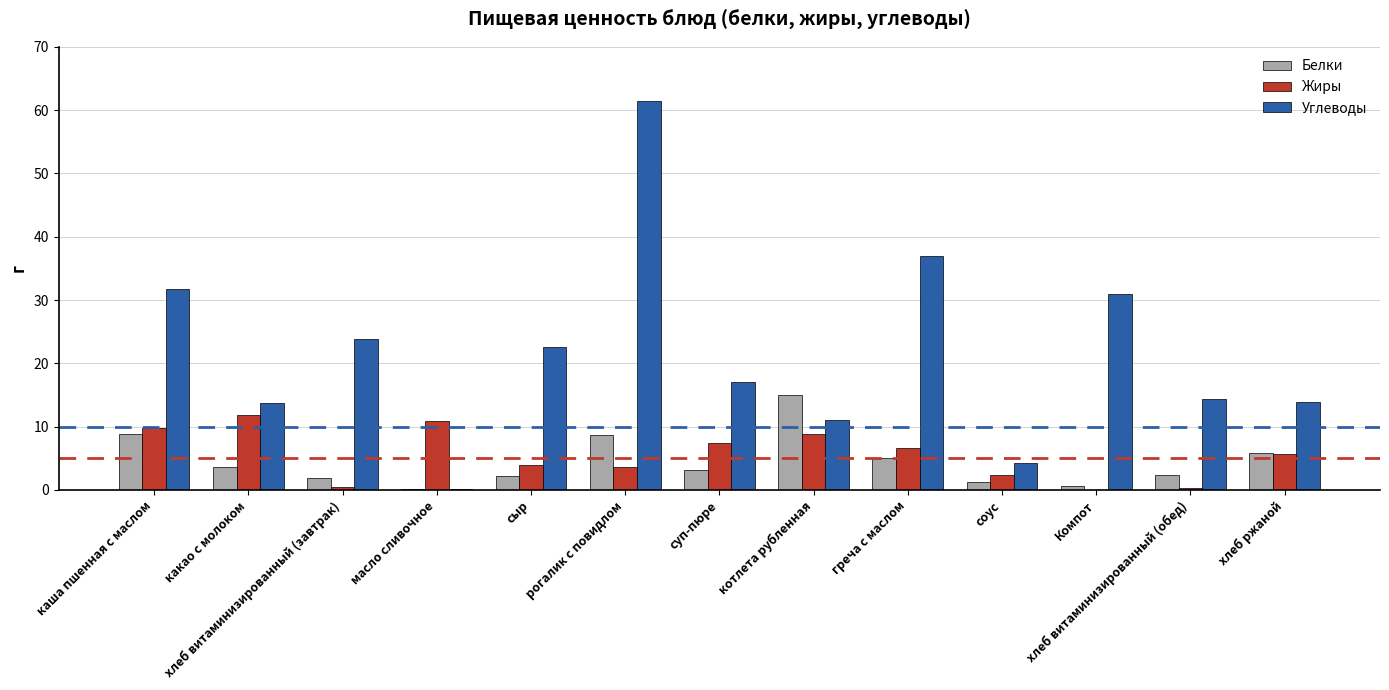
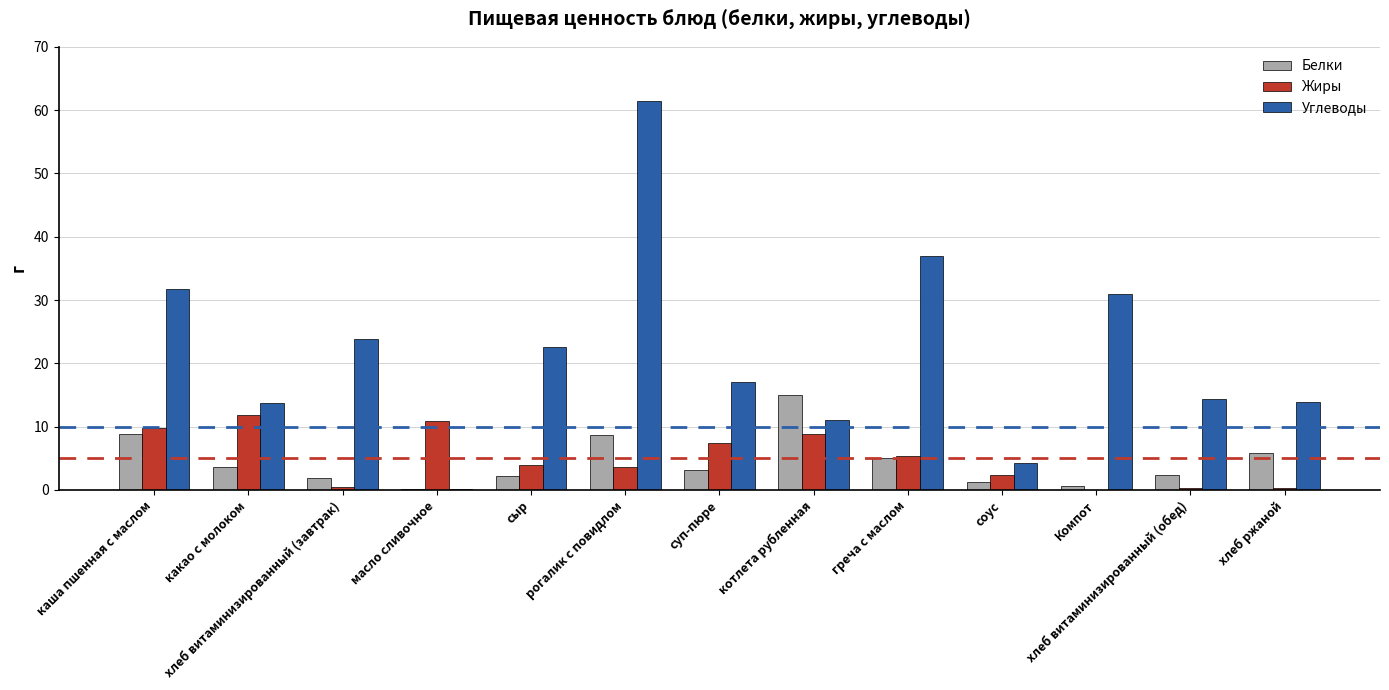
Жиры, греча с маслом: 7 -> 5
Жиры, хлеб ржаной: 6 -> 0
